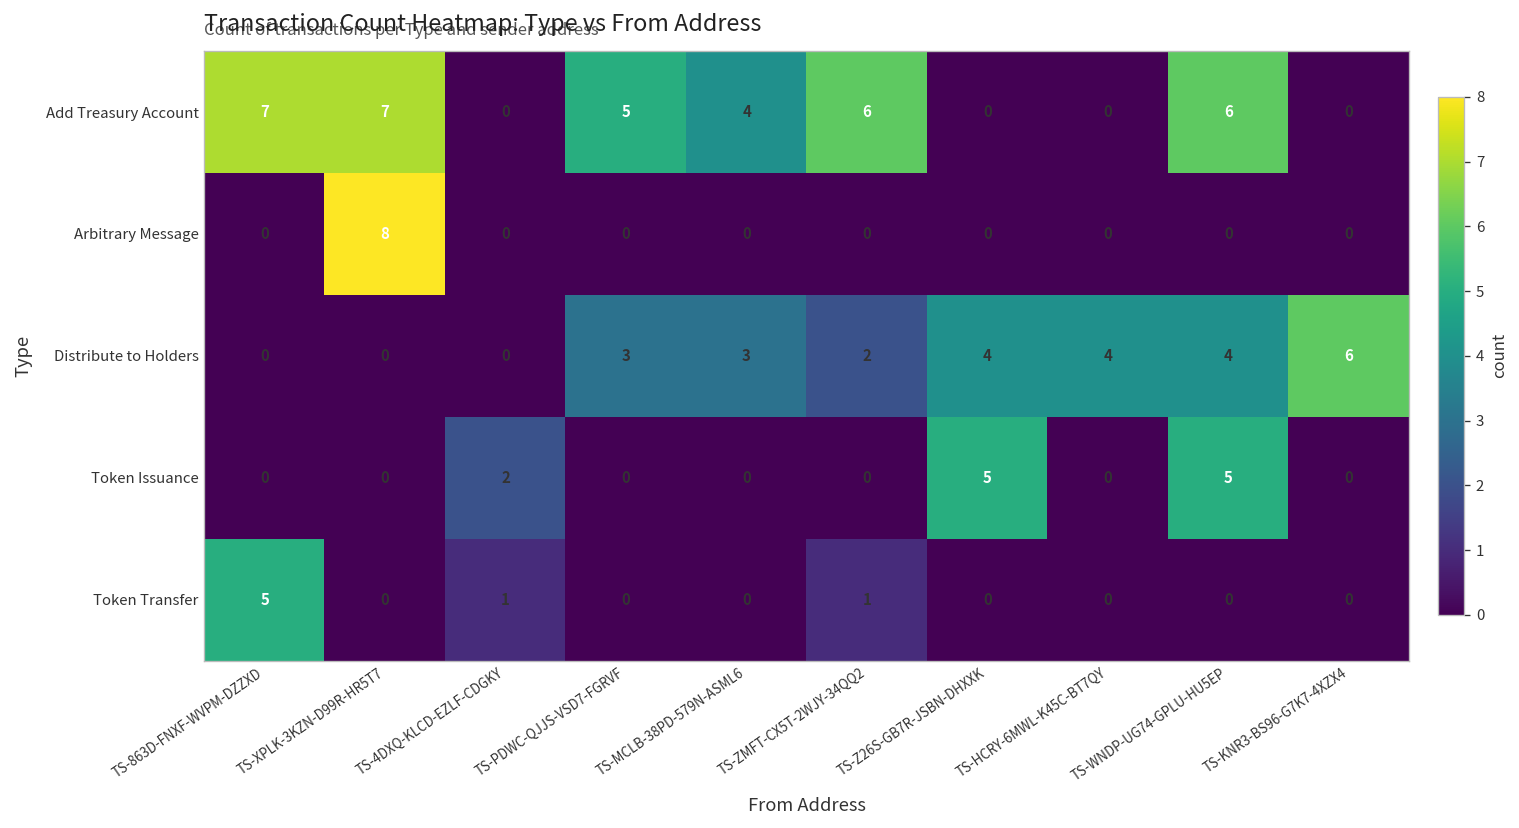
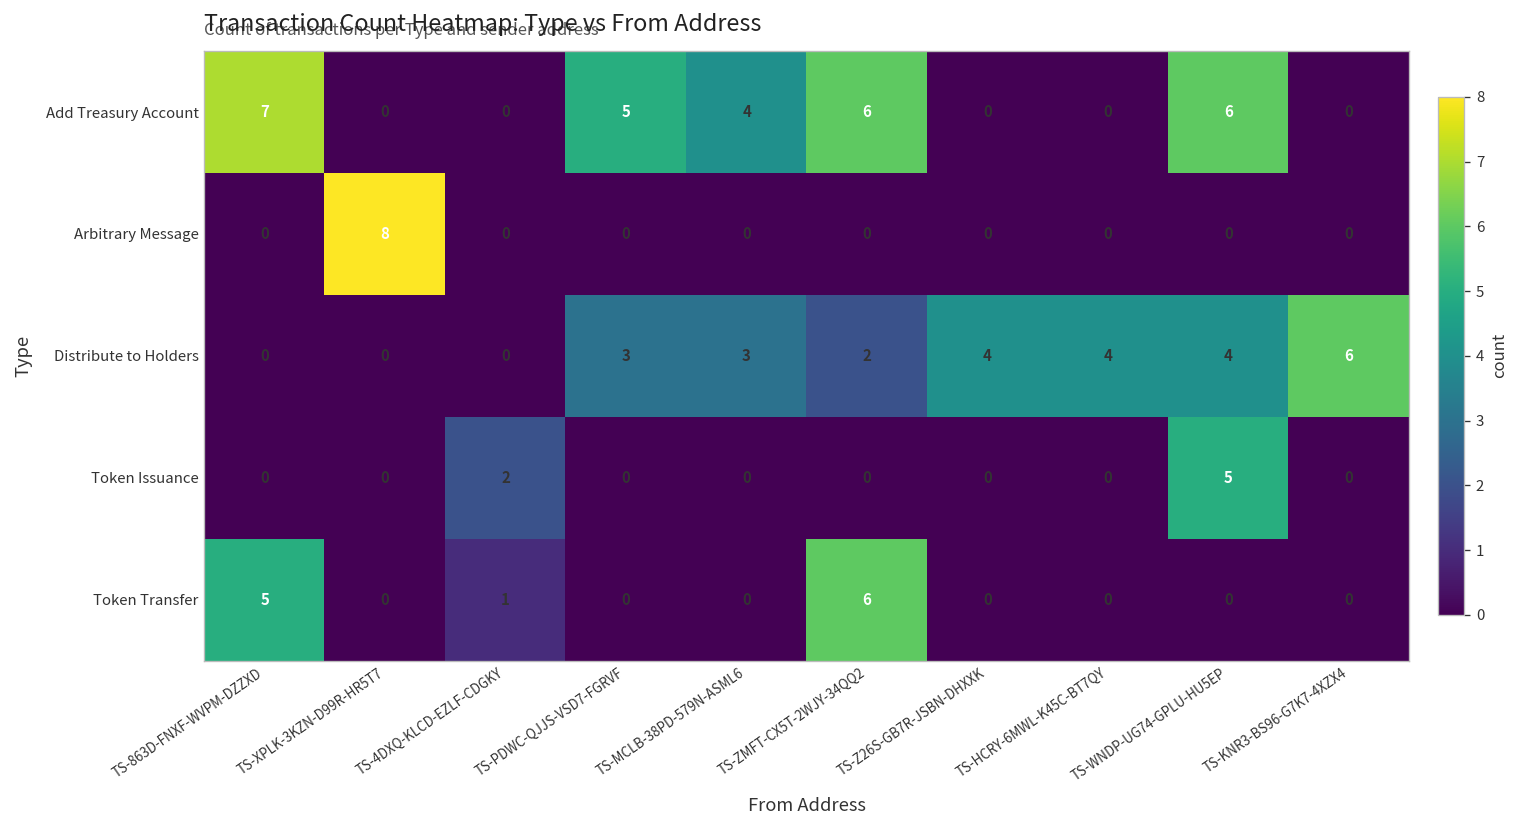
Add Treasury Account, TS-XPLK-3KZN-D99R-HR5T7: 7 -> 0
Token Issuance, TS-Z26S-GB7R-JSBN-DHXXK: 5 -> 0
Token Transfer, TS-ZMFT-CX5T-2WJY-34QQ2: 1 -> 6
